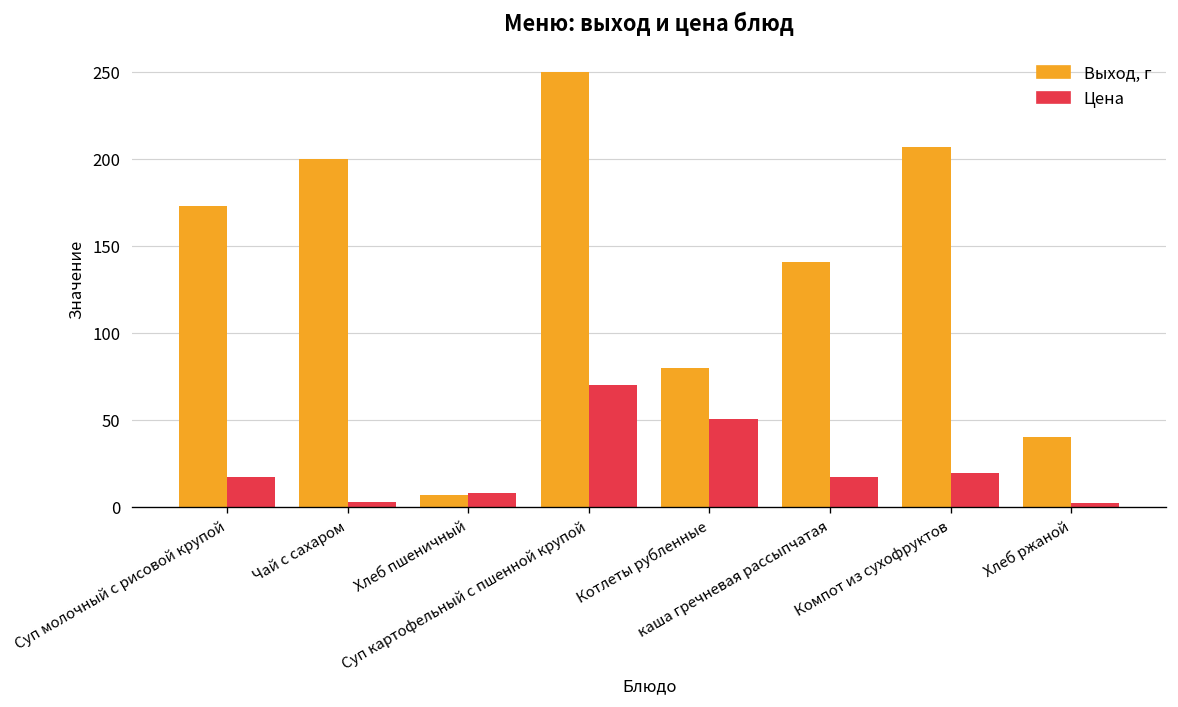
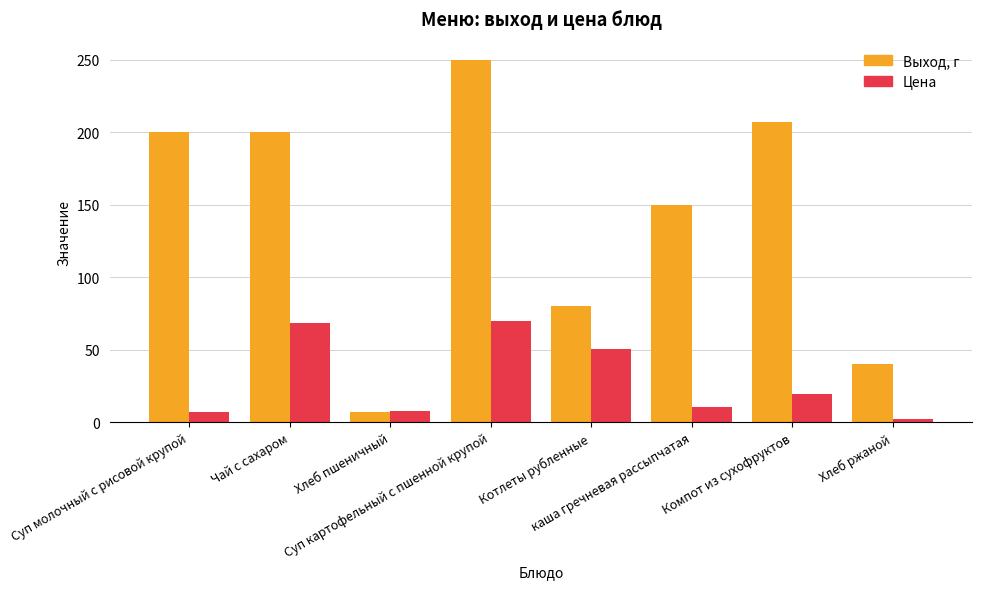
Выход, г, Суп молочный с рисовой крупой: 173 -> 200
Цена, Суп молочный с рисовой крупой: 17 -> 7
Цена, Чай с сахаром: 3 -> 68
Выход, г, каша гречневая рассыпчатая: 141 -> 150
Цена, каша гречневая рассыпчатая: 17 -> 11
